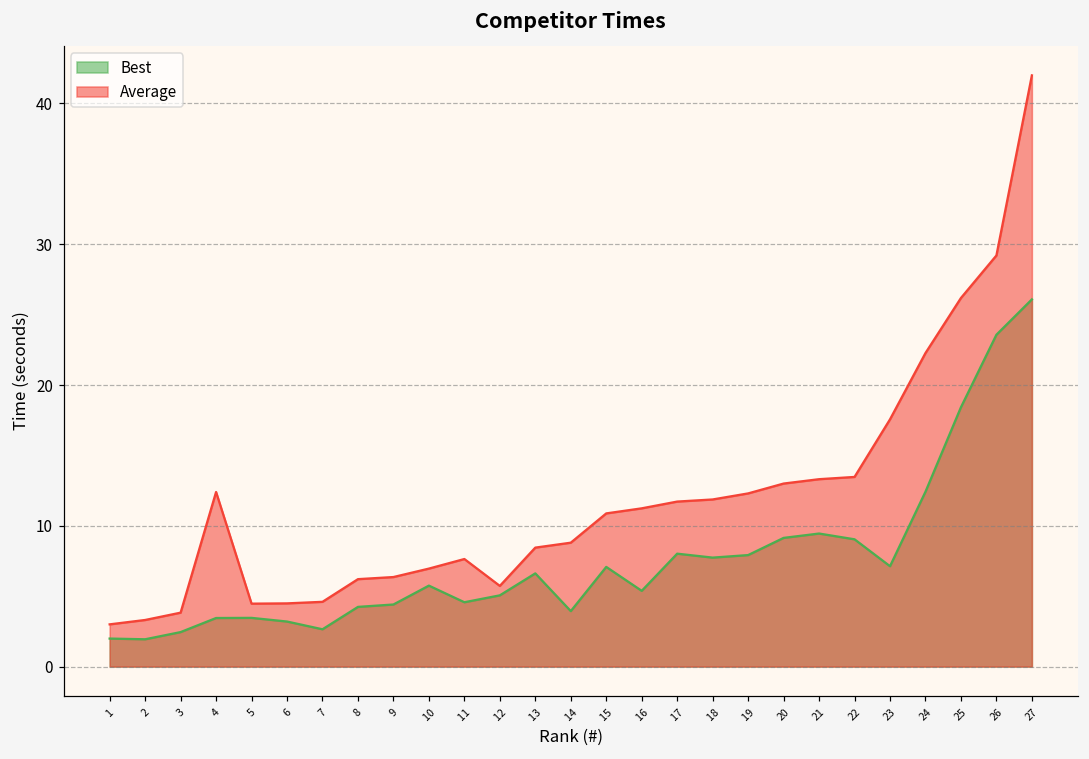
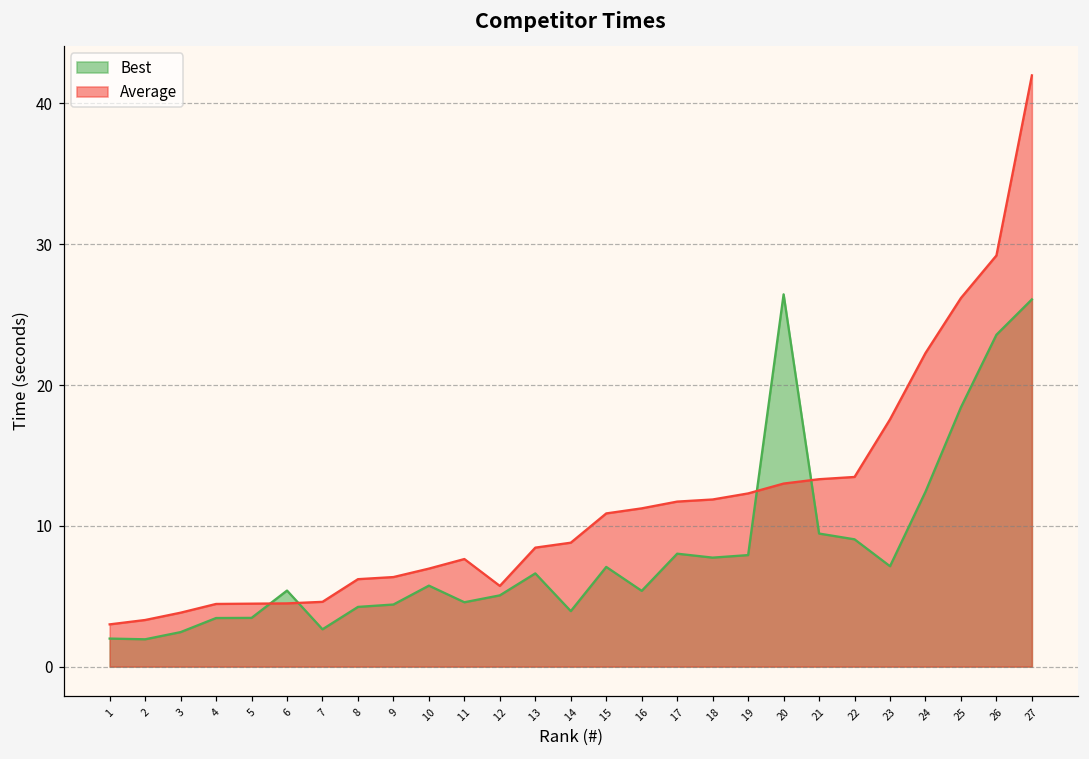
Average, 4: 12.4 -> 4.5
Best, 6: 3.2 -> 5.4
Best, 20: 9.1 -> 26.4
